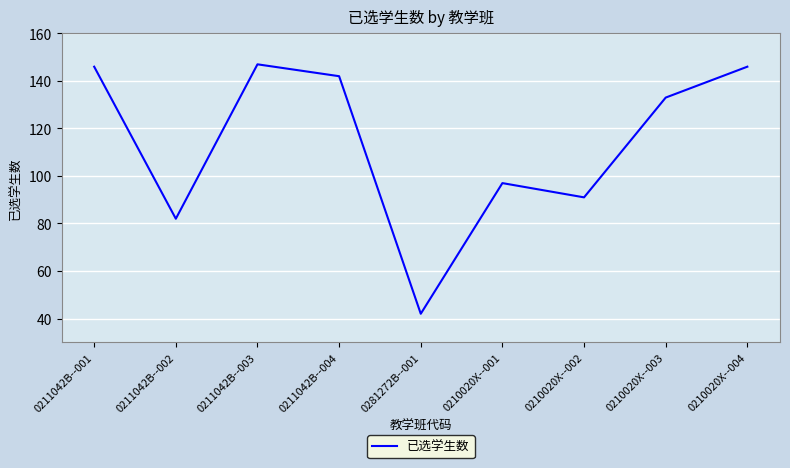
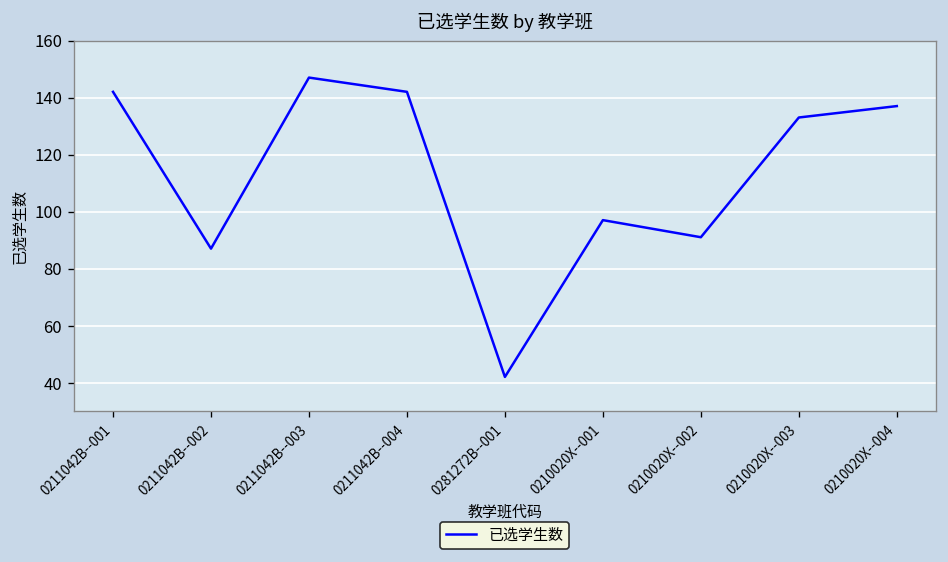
0211042B--001: 146 -> 142
0211042B--002: 82 -> 87
0210020X--004: 146 -> 137
